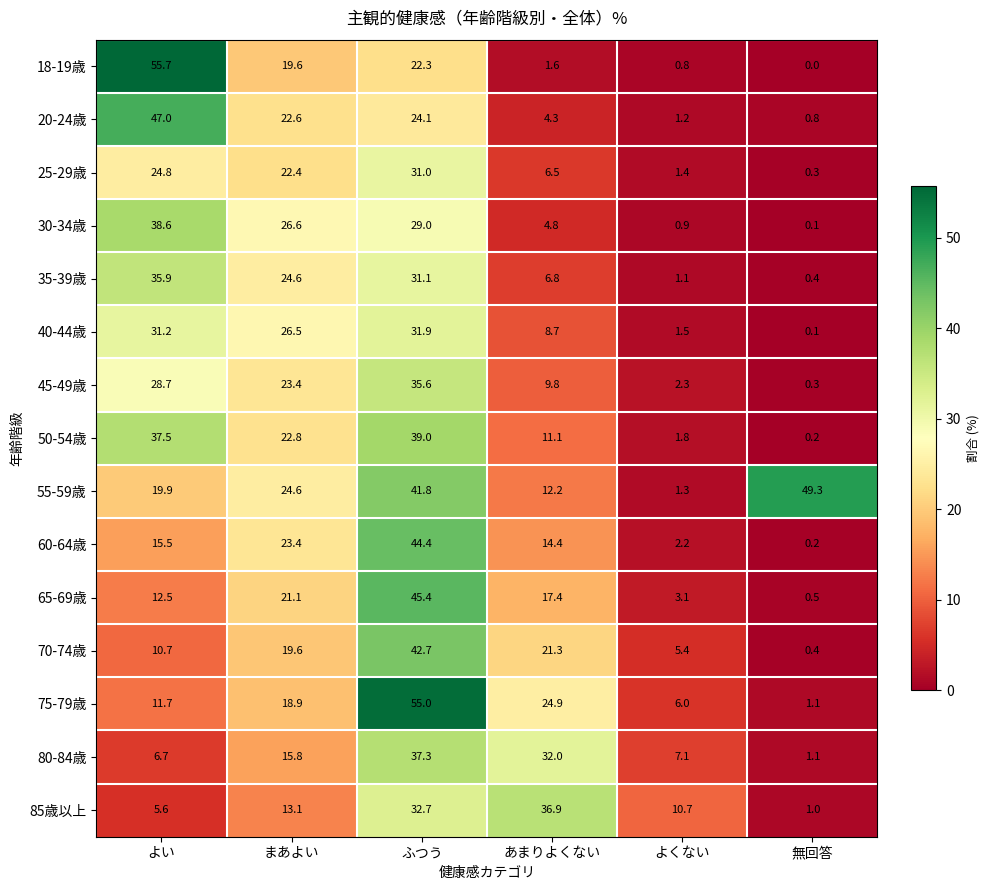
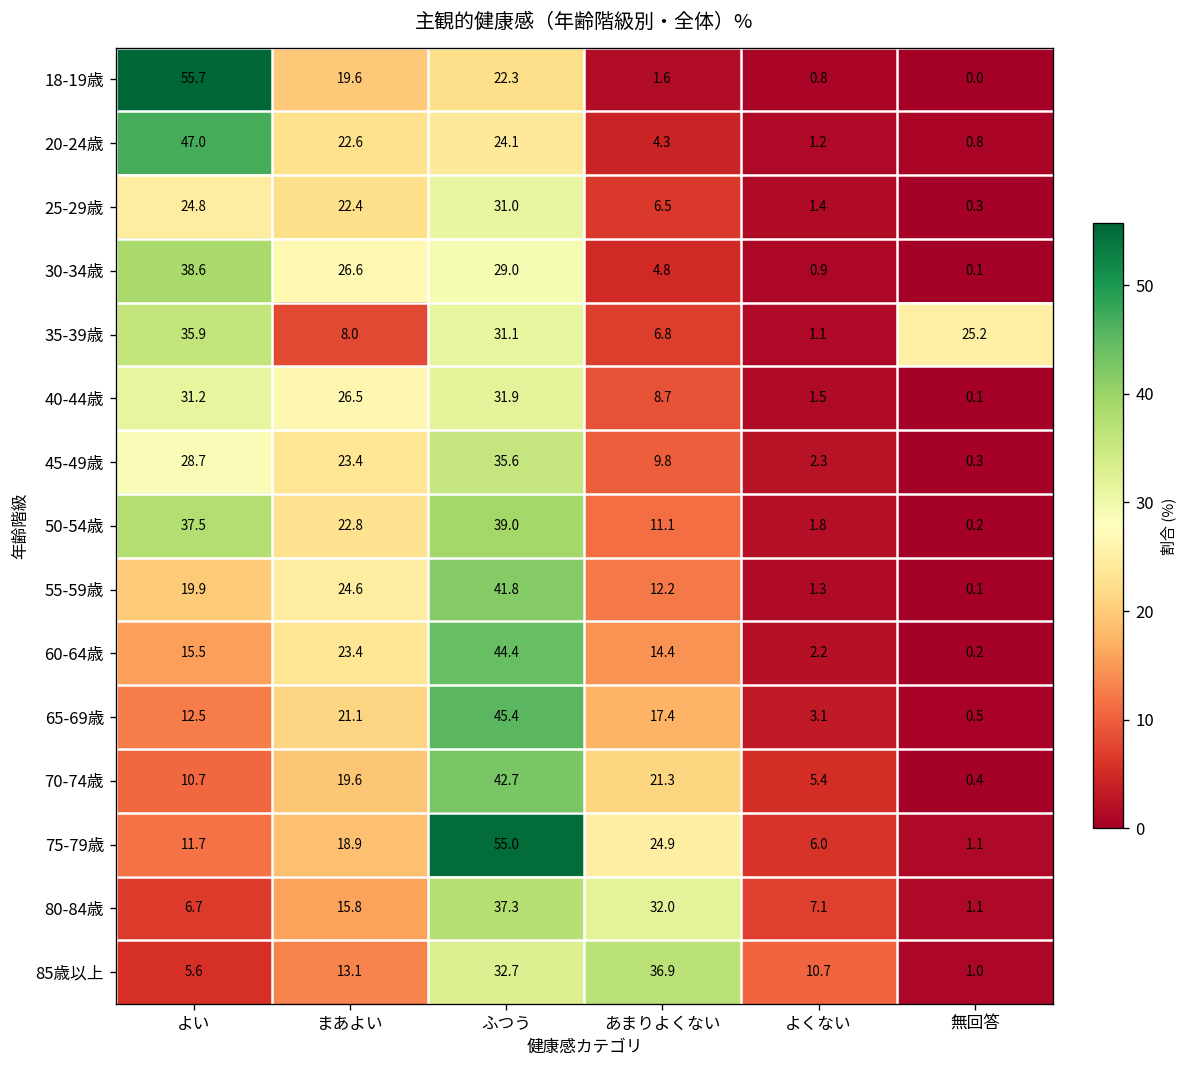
35-39歳, まあよい: 24.6 -> 8.0
35-39歳, 無回答: 0.4 -> 25.2
55-59歳, 無回答: 49.3 -> 0.1
